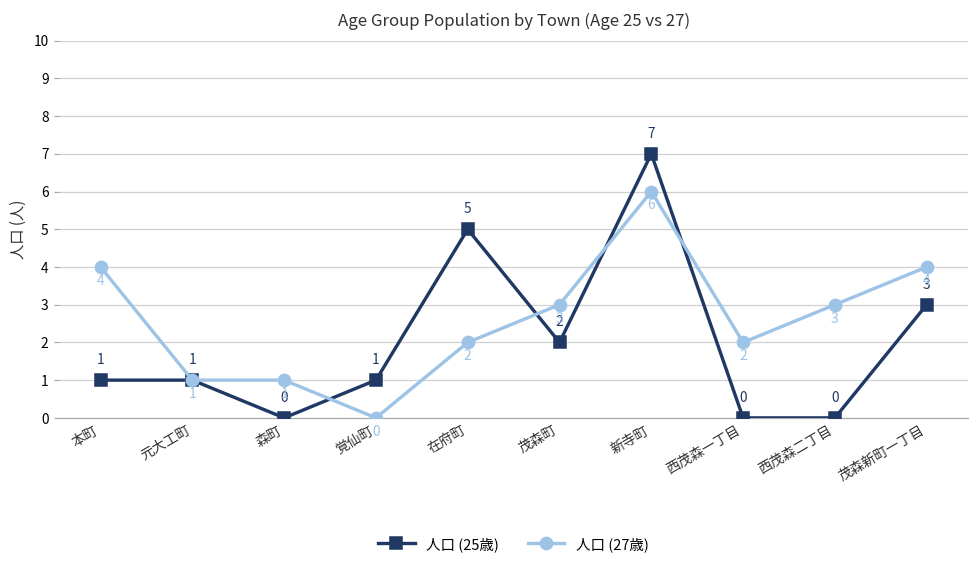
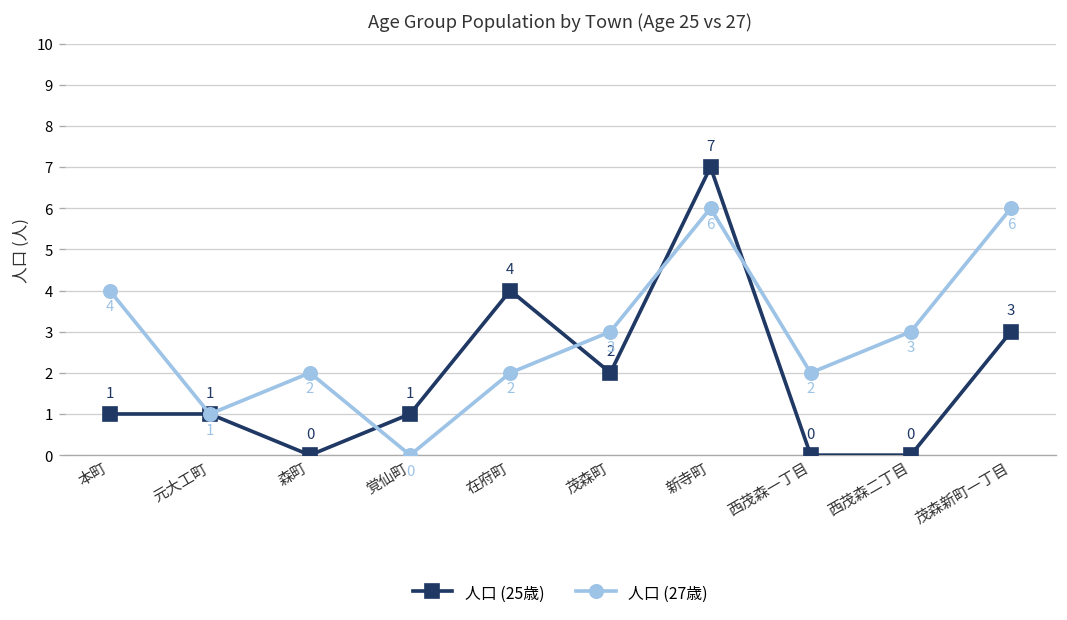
人口 (27歳), 森町: 1 -> 2
人口 (25歳), 在府町: 5 -> 4
人口 (27歳), 茂森新町一丁目: 4 -> 6
